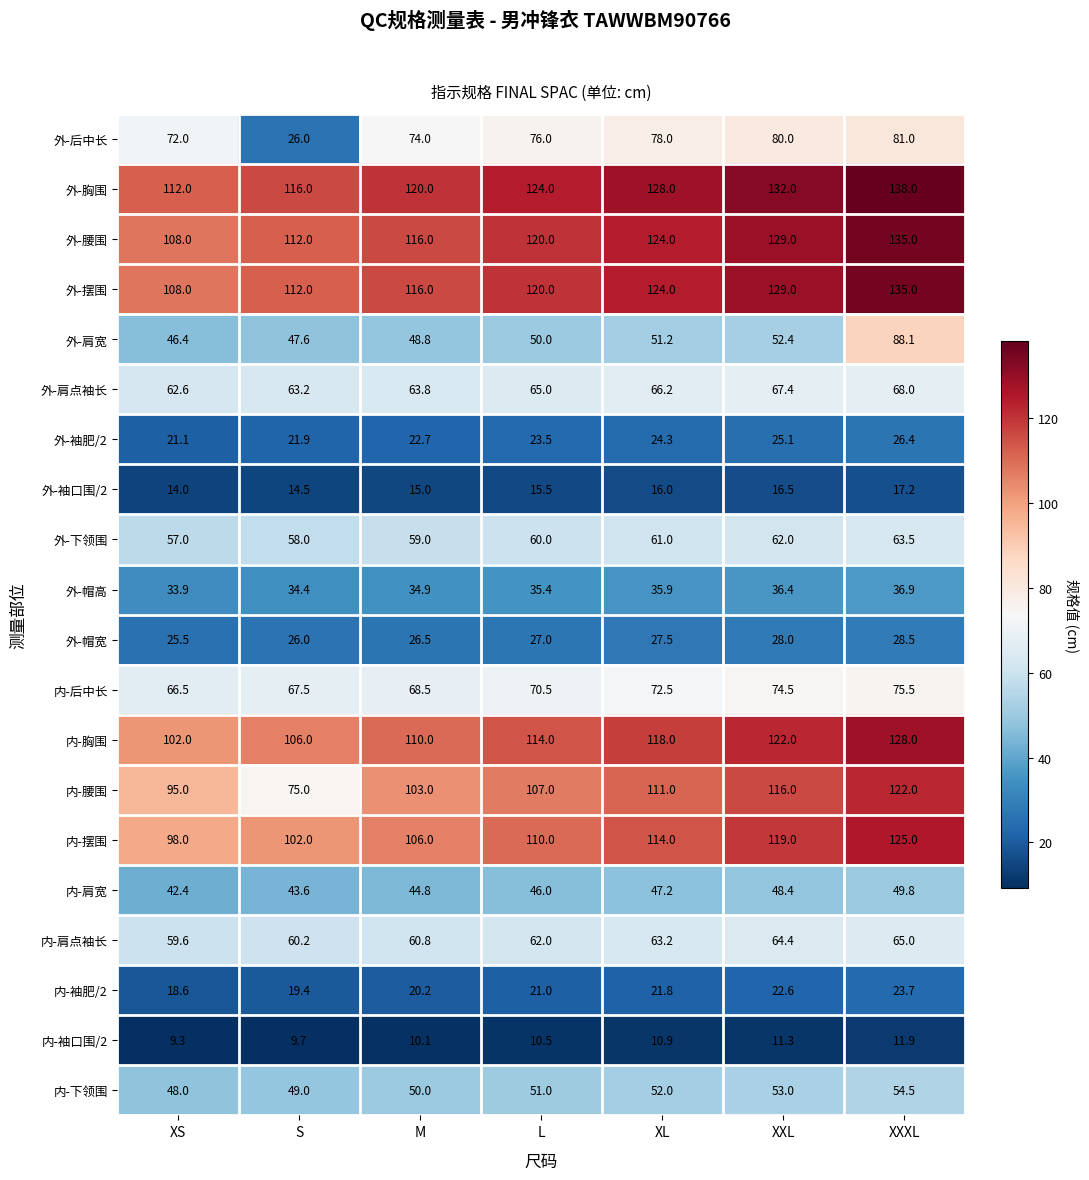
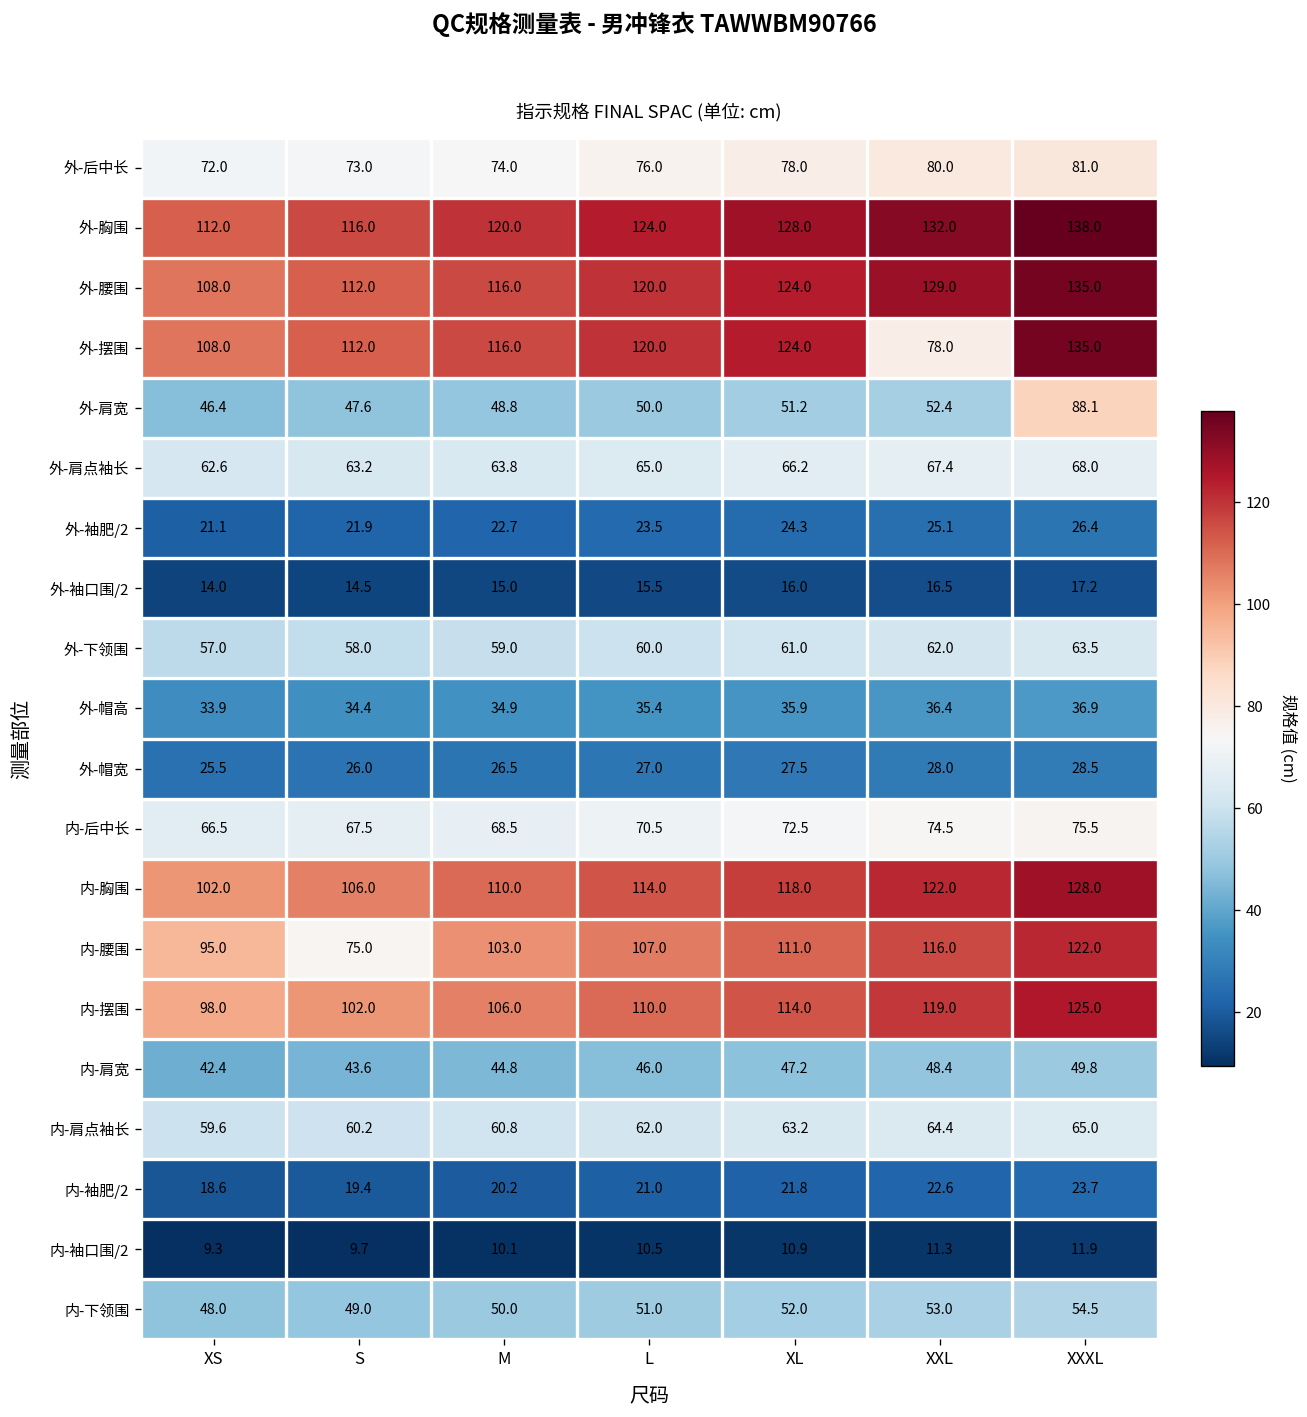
外-后中长, S: 26.0 -> 73.0
外-摆围, XXL: 129.0 -> 78.0
